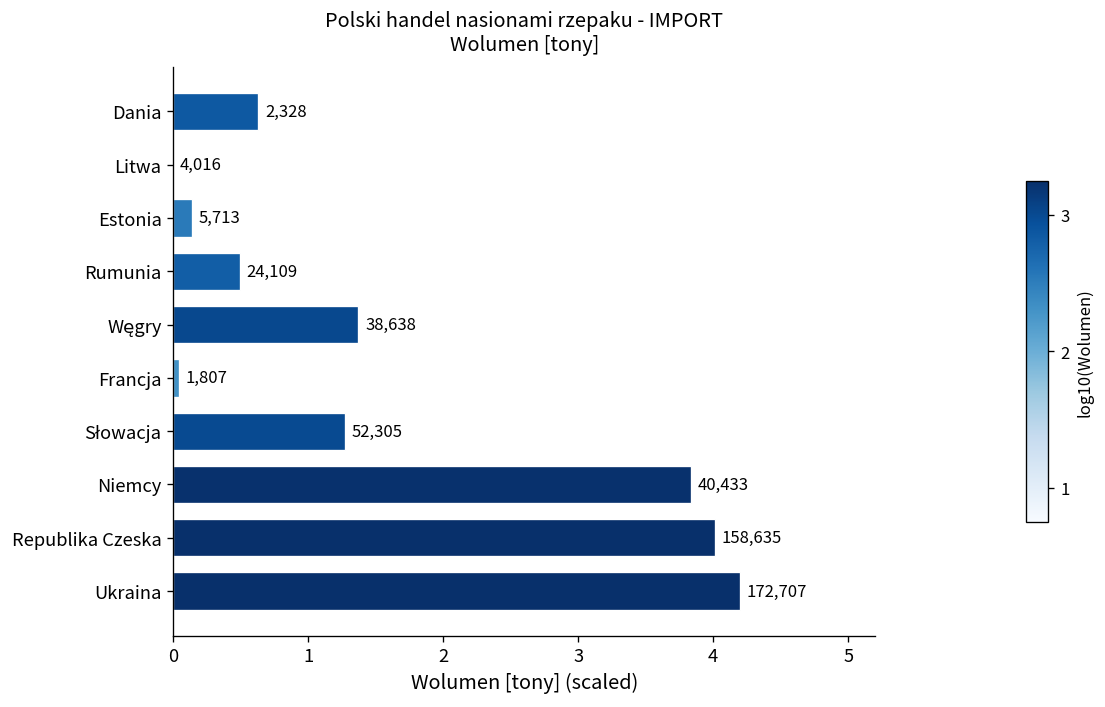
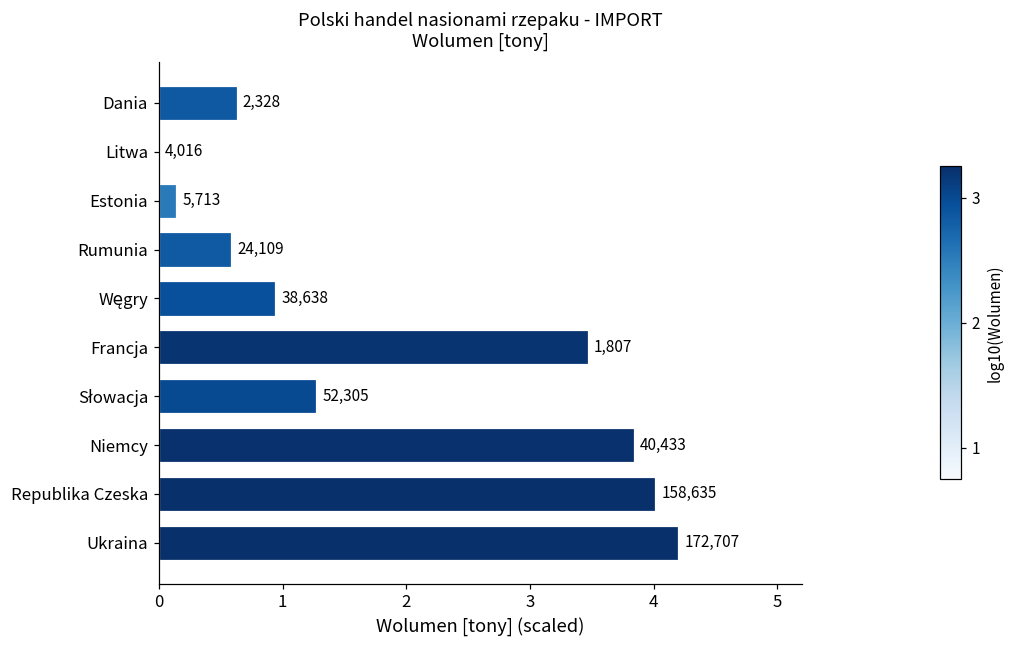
Rumunia: 0.49 -> 0.59
Węgry: 1.37 -> 0.94
Francja: 0.04 -> 3.47
